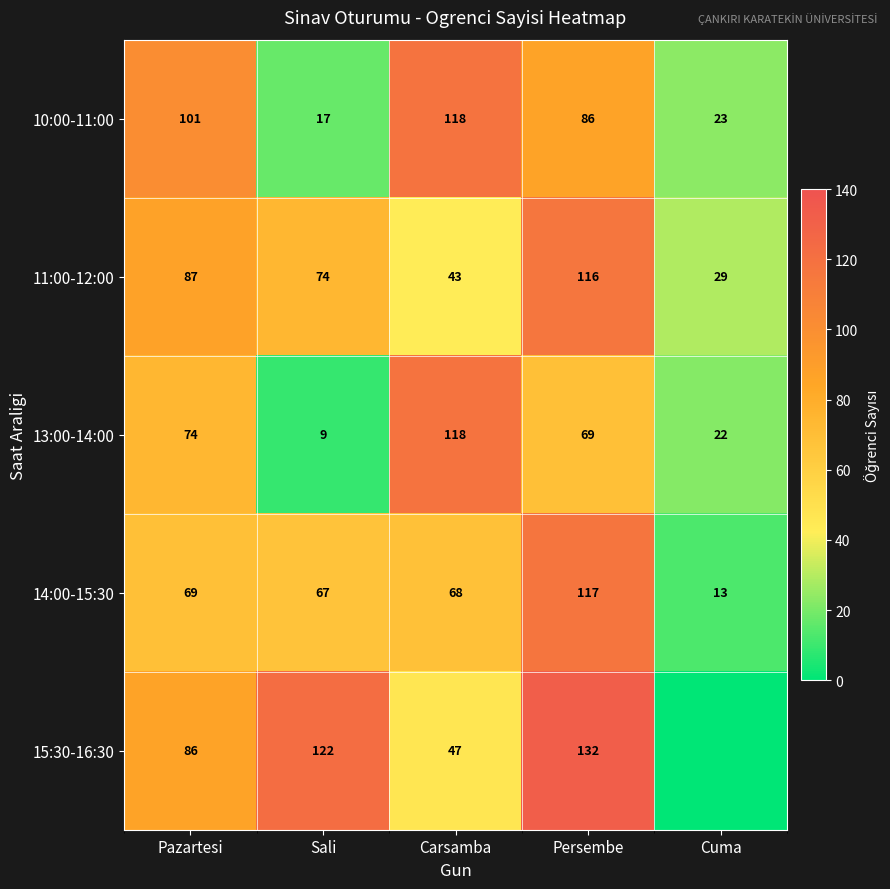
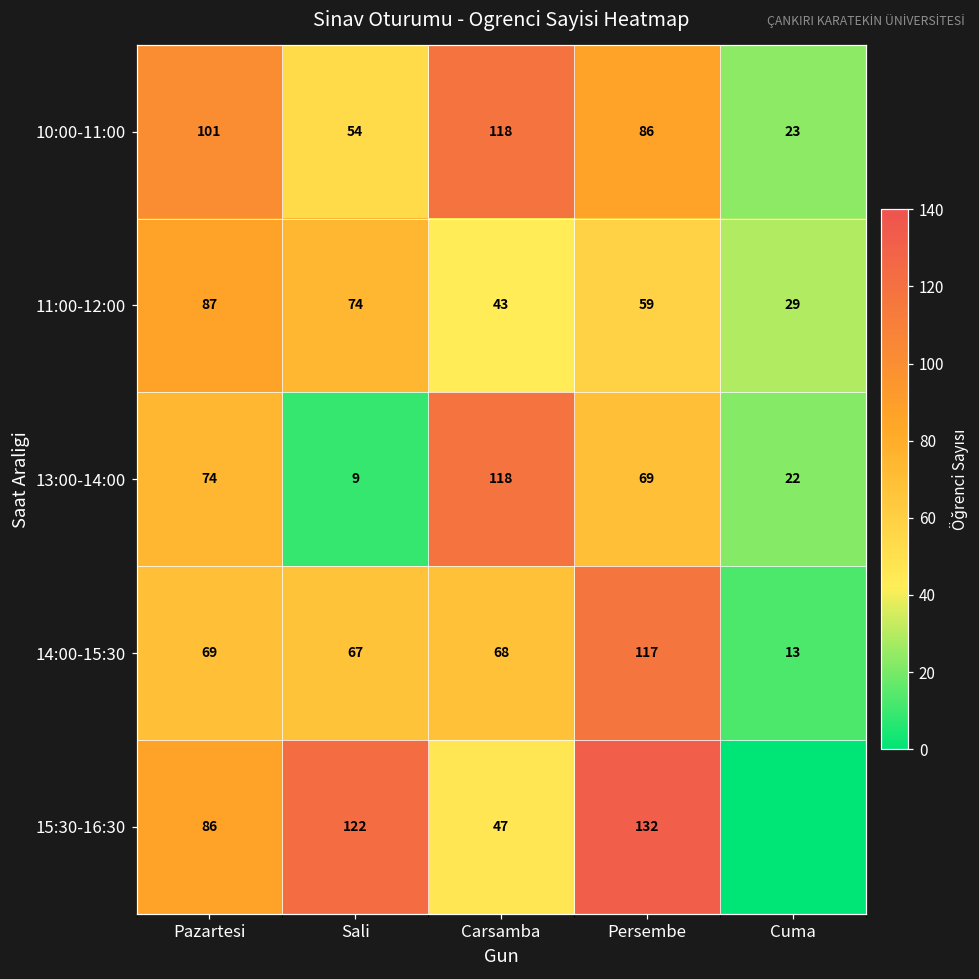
10:00-11:00, Sali: 17 -> 54
11:00-12:00, Persembe: 116 -> 59
